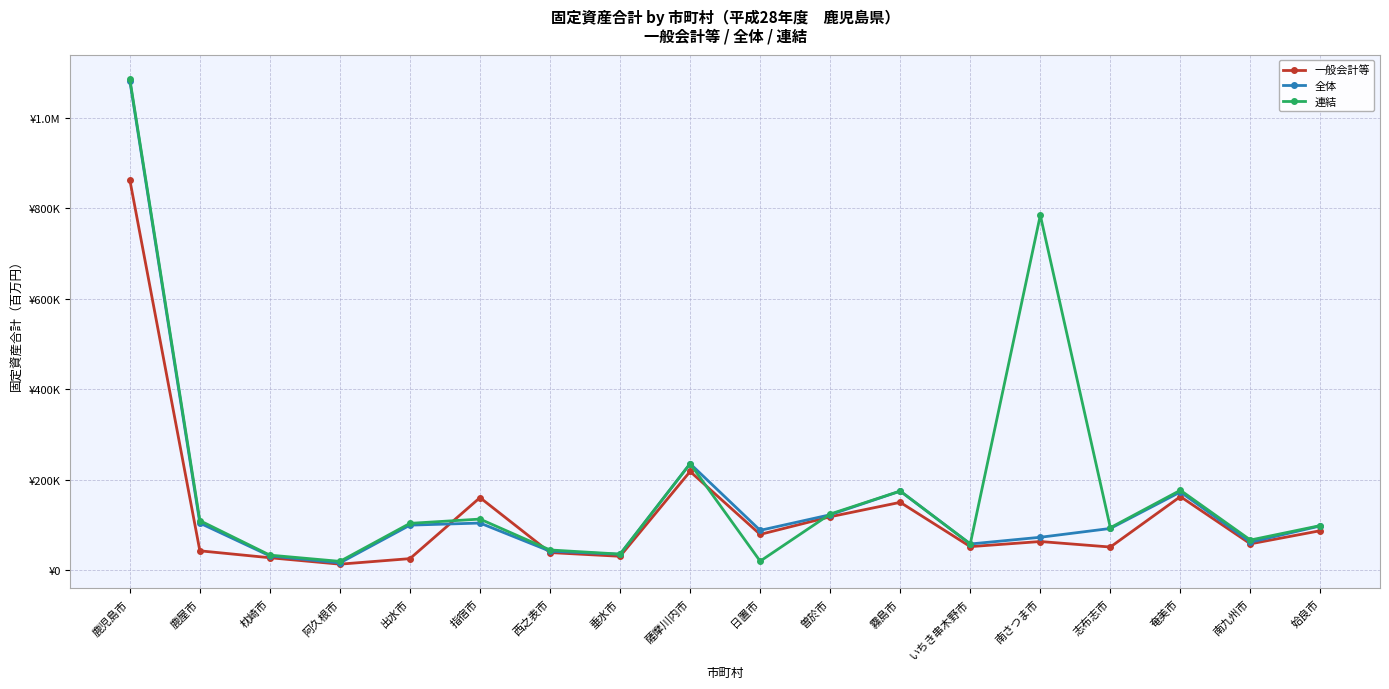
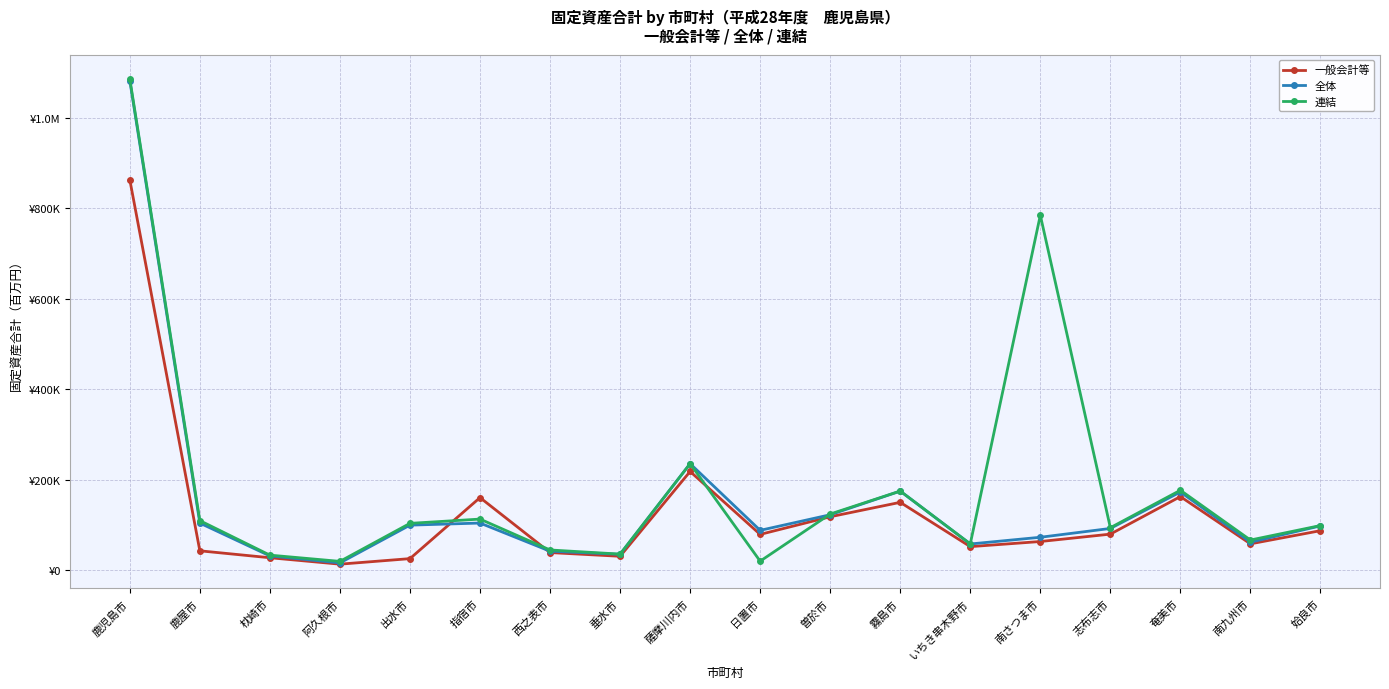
一般会計等, 志布志市: ¥50000 -> ¥80000
